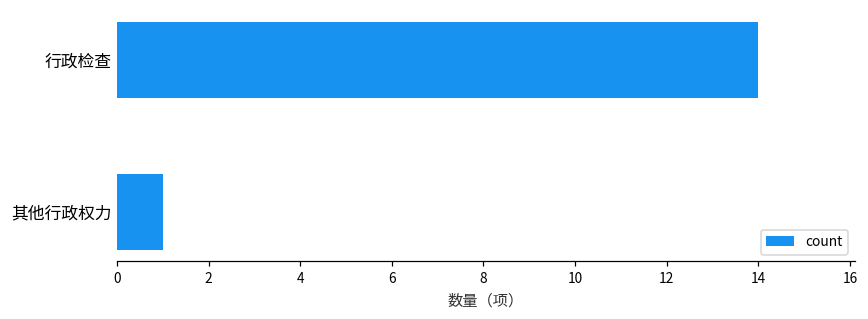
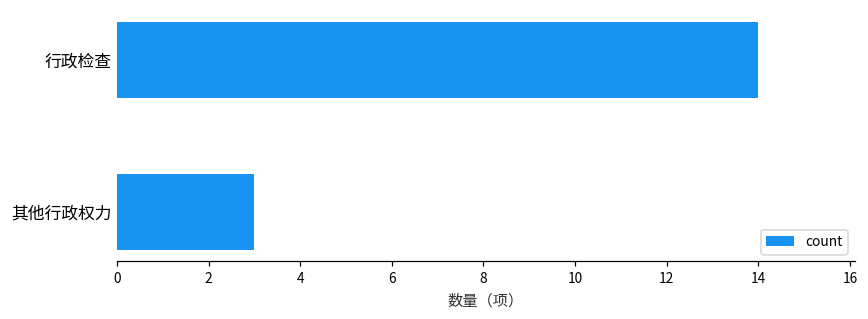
其他行政权力: 1 -> 3
